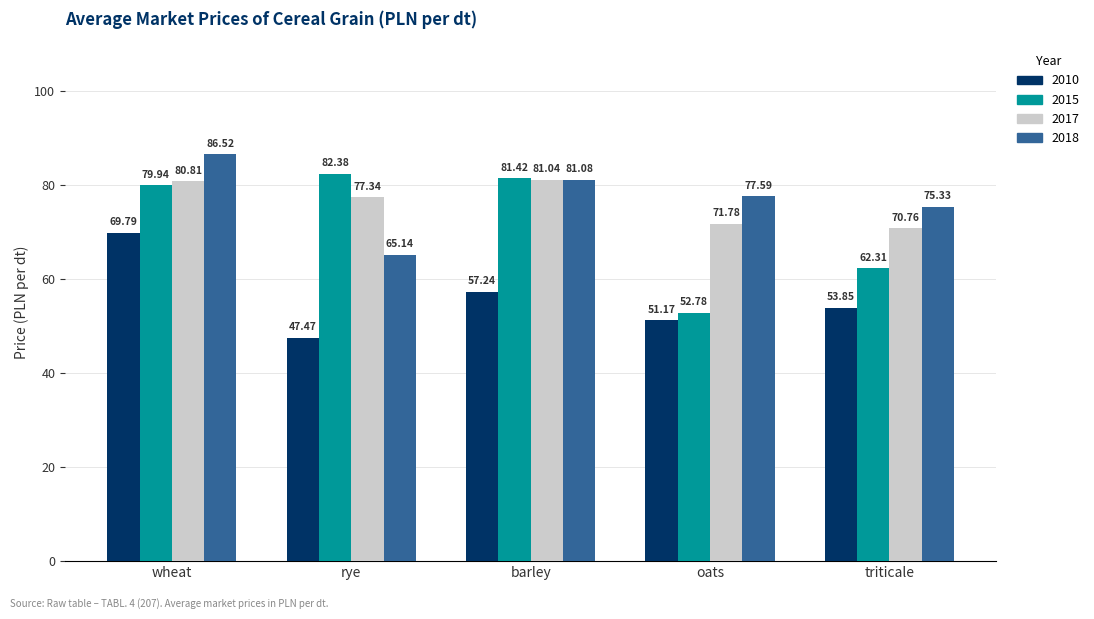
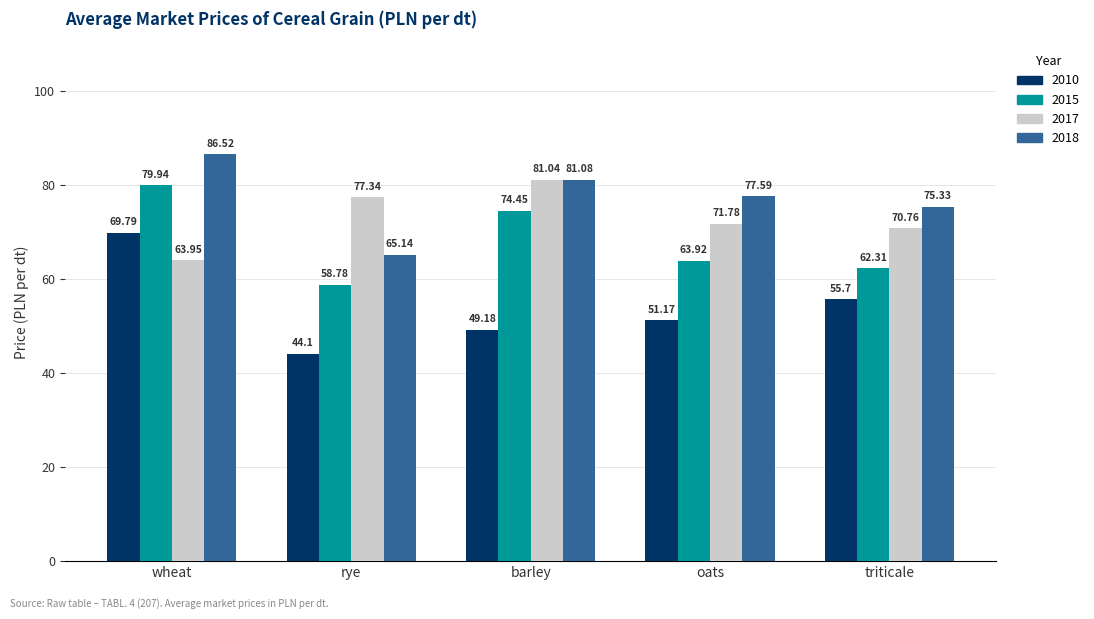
2017, wheat: 80.81 -> 63.95
2010, rye: 47.47 -> 44.1
2015, rye: 82.38 -> 58.78
2010, barley: 57.24 -> 49.18
2015, barley: 81.42 -> 74.45
2015, oats: 52.78 -> 63.92
2010, triticale: 53.85 -> 55.7
